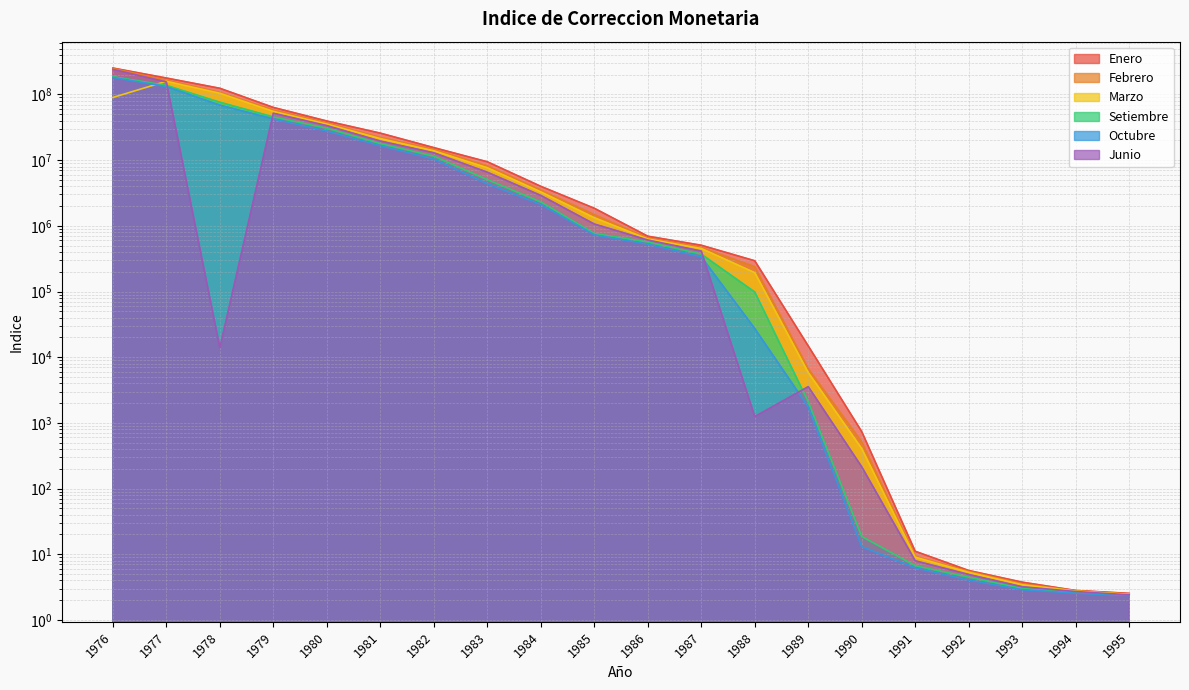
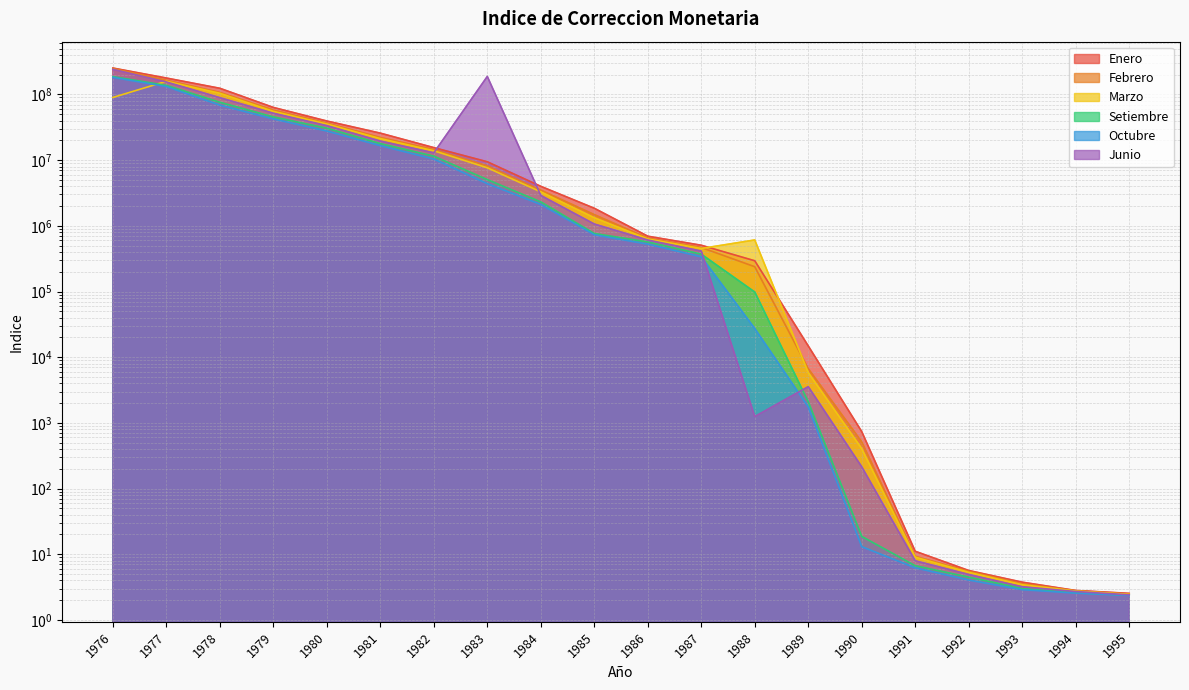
Junio, 1978: 14000 -> 90000000
Junio, 1983: 7000000 -> 190000000
Marzo, 1988: 190000 -> 600000
